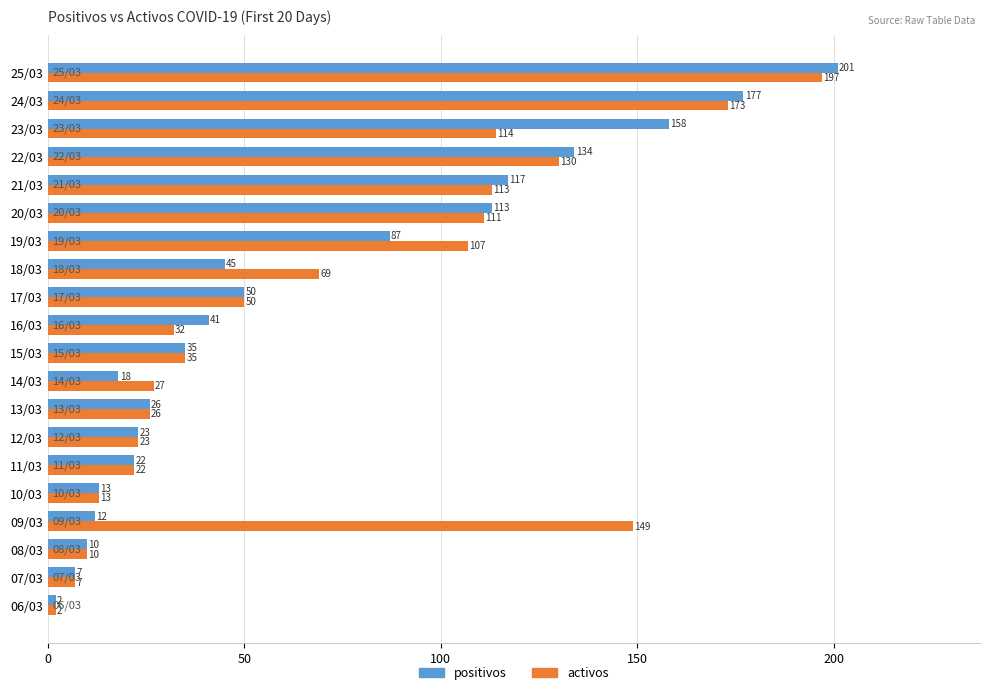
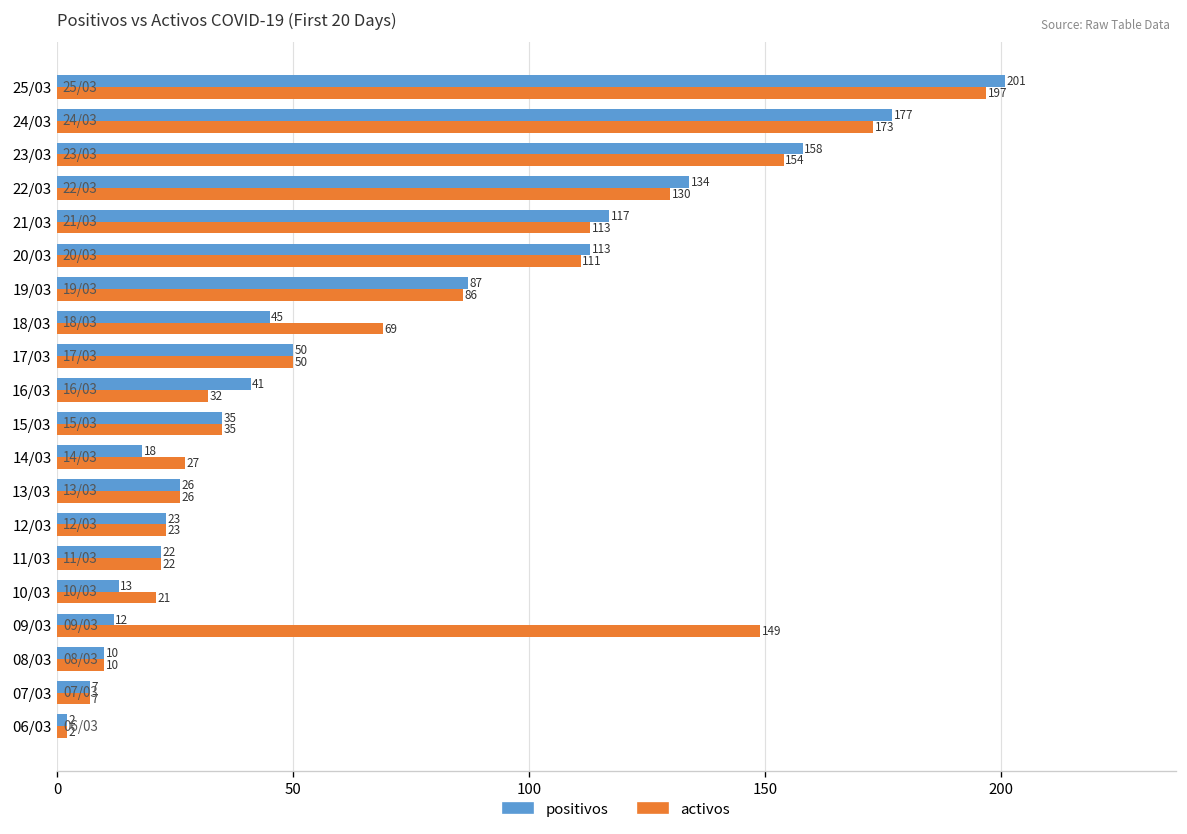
activos, 23/03: 114 -> 154
activos, 19/03: 107 -> 86
activos, 10/03: 13 -> 21
